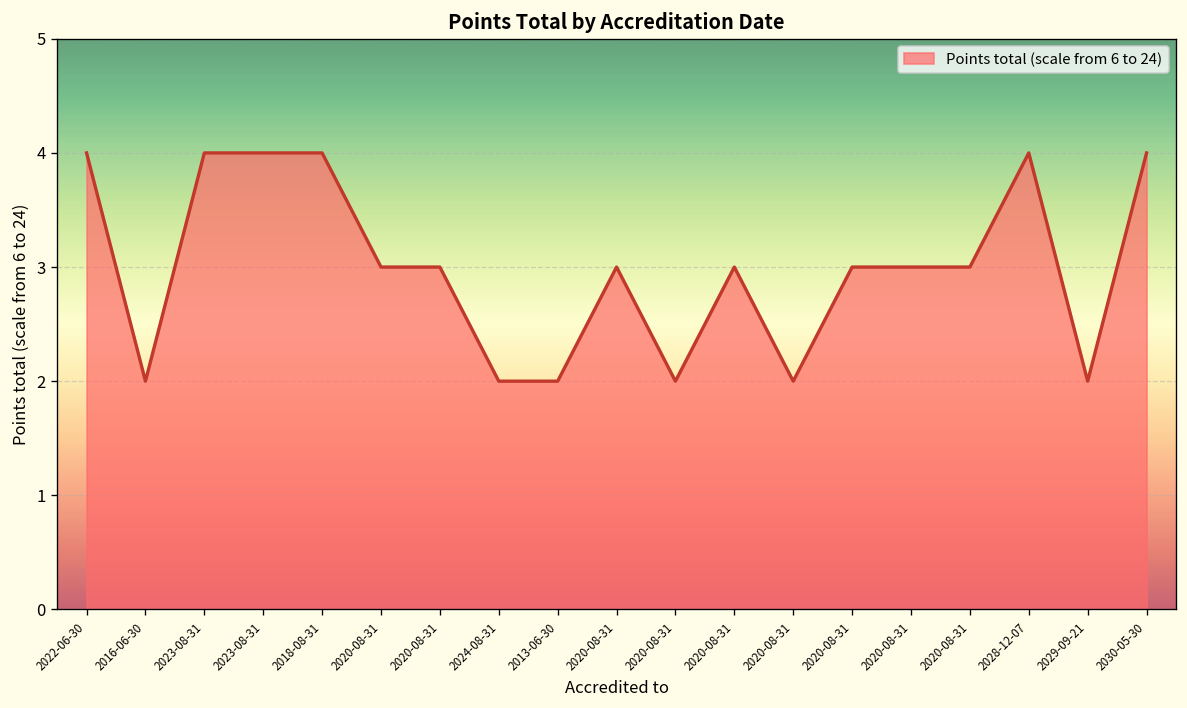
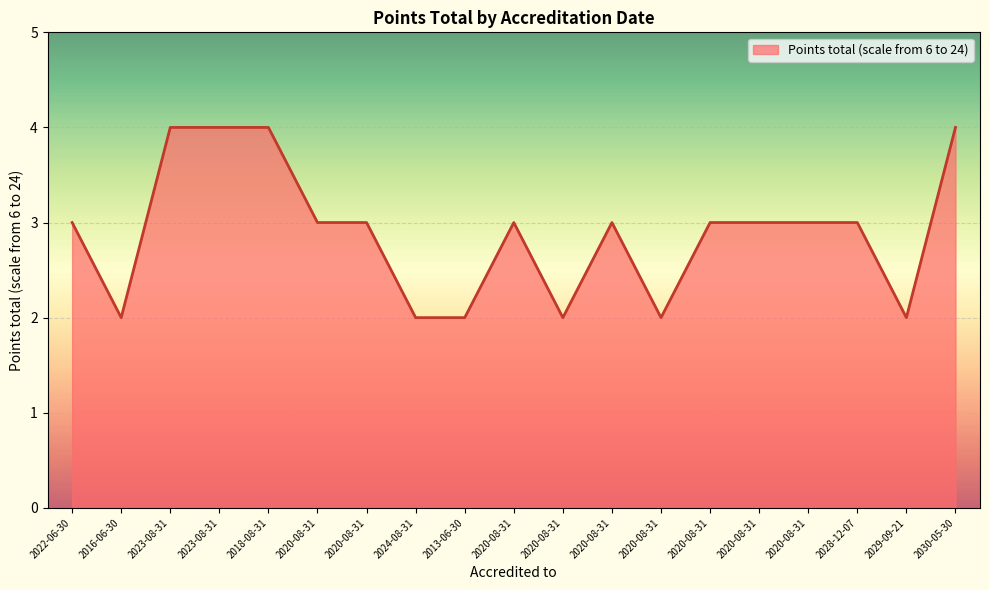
2022-06-30: 4 -> 3
2028-12-07: 4 -> 3
